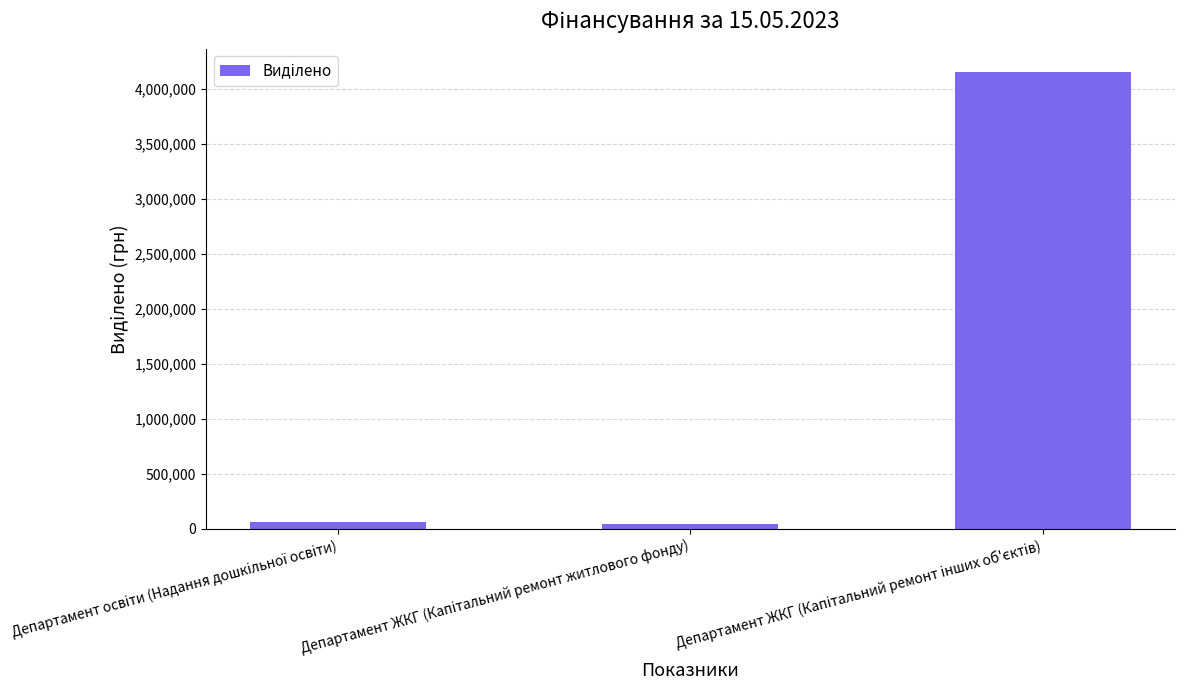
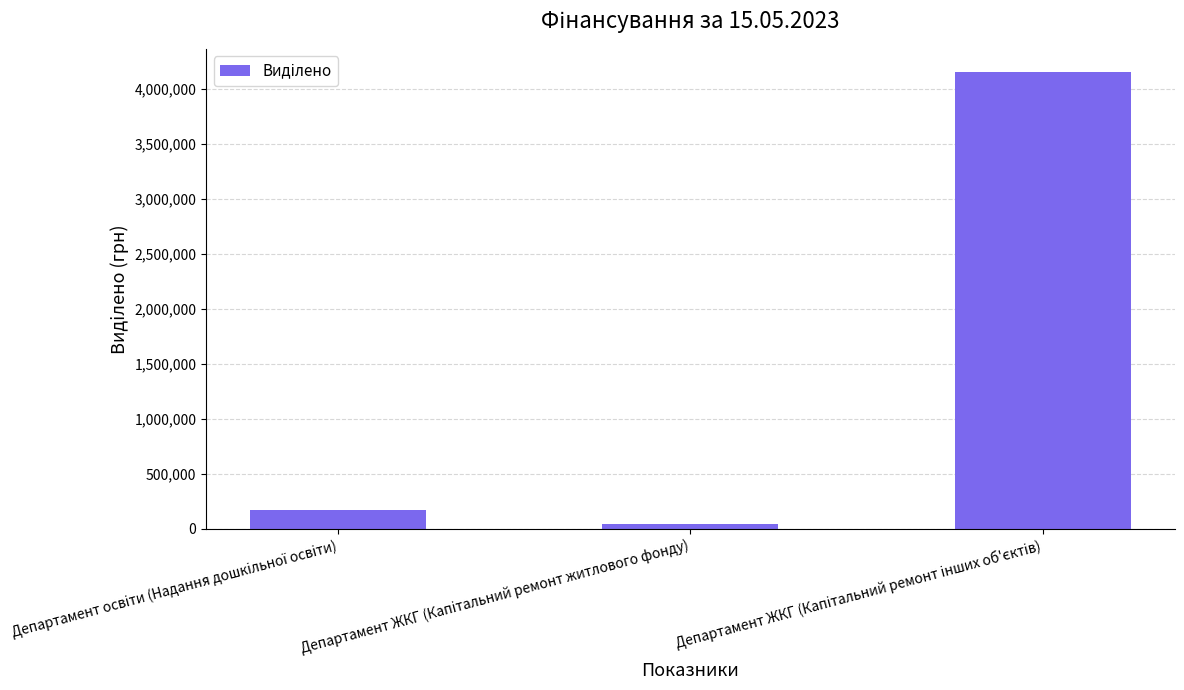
Департамент освіти (Надання дошкільної освіти): 60,000 -> 170,000
